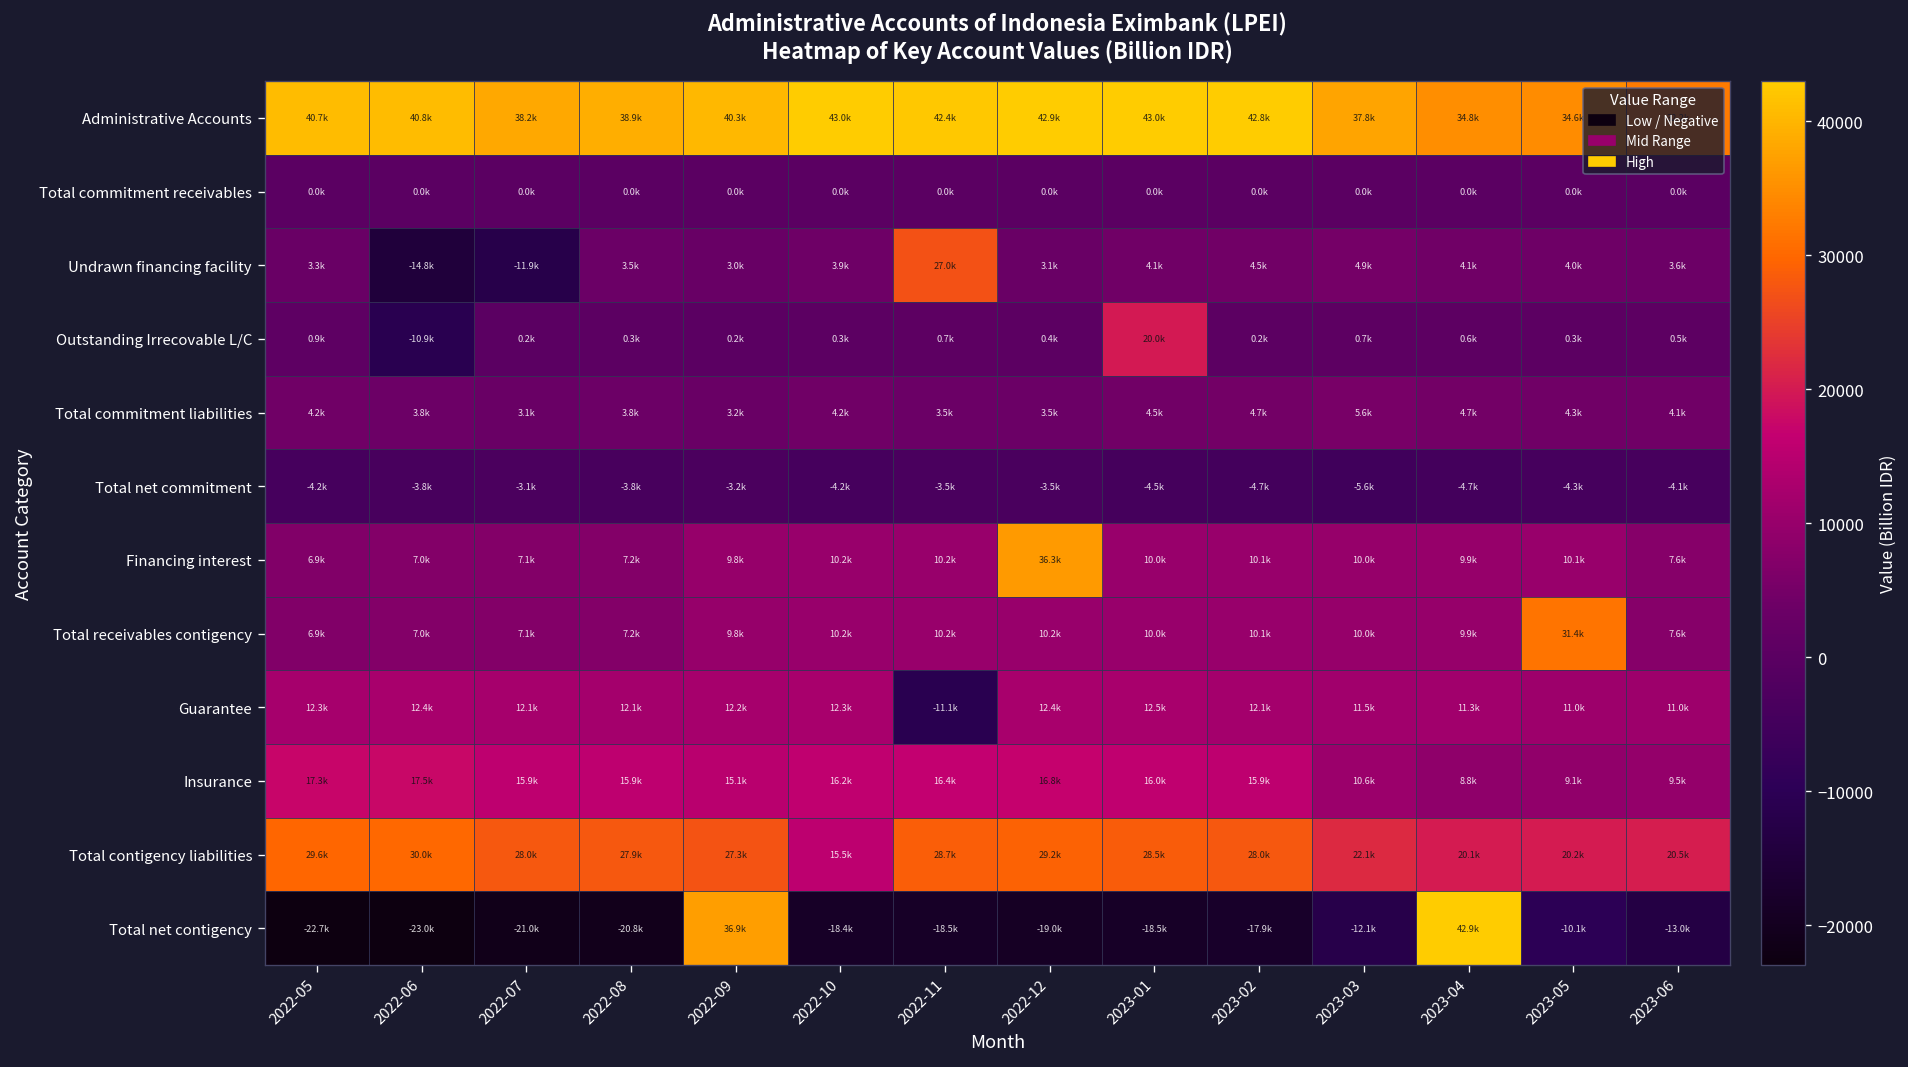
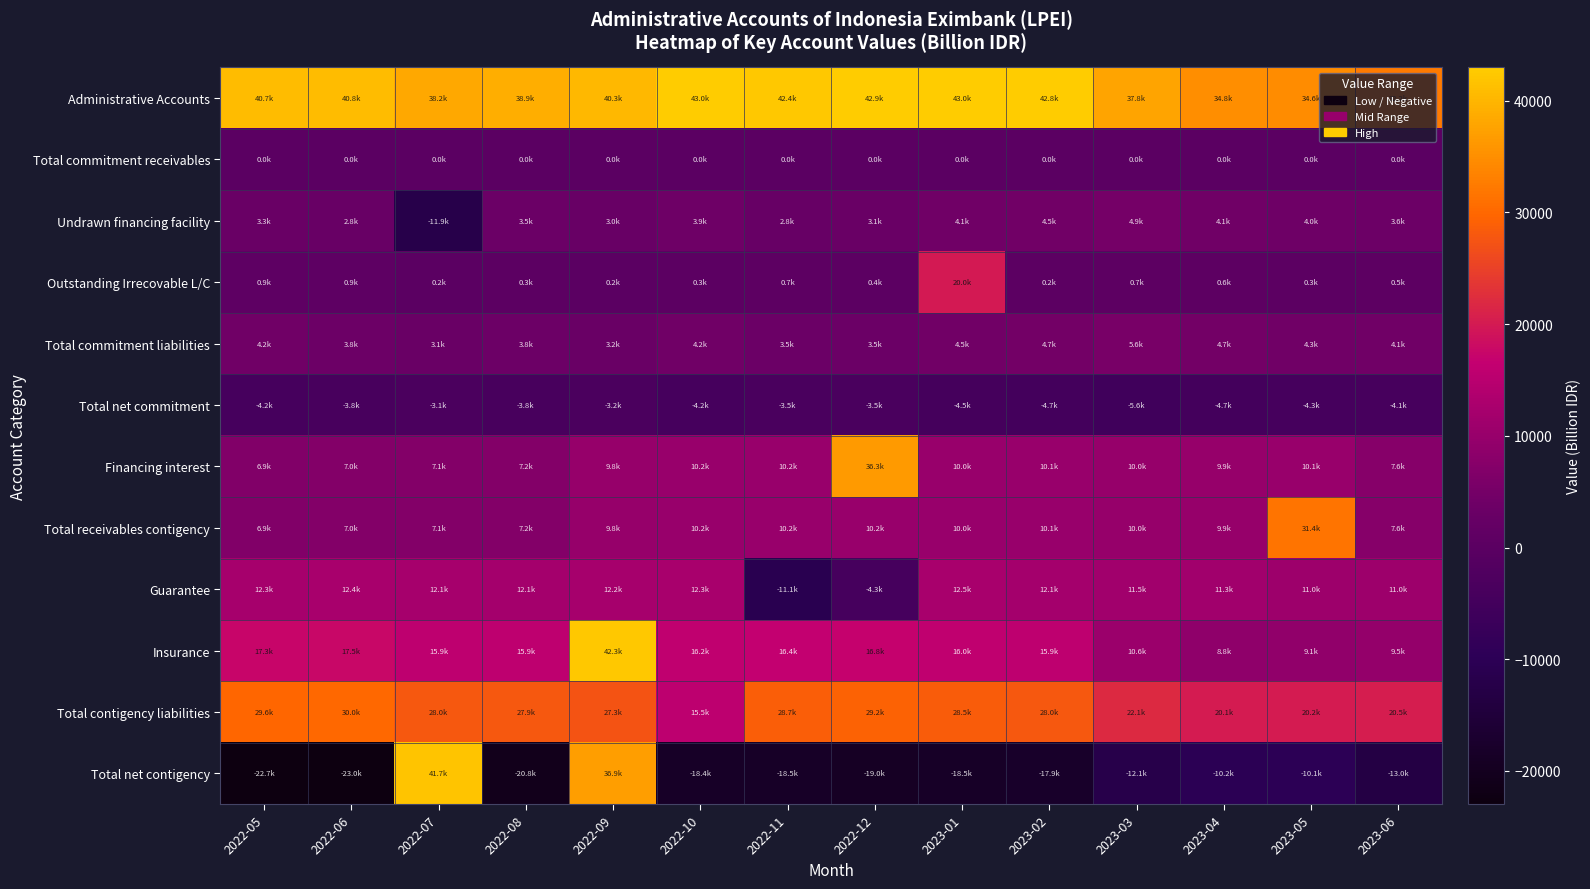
Undrawn financing facility, 2022-06: -14.8k -> 2.8k
Undrawn financing facility, 2022-11: 27.0k -> 2.8k
Outstanding Irrecovable L/C, 2022-06: -10.9k -> 0.9k
Guarantee, 2022-12: 12.4k -> -4.3k
Insurance, 2022-09: 15.1k -> 42.3k
Total net contigency, 2022-07: -21.0k -> 41.7k
Total net contigency, 2023-04: 42.9k -> -10.2k
